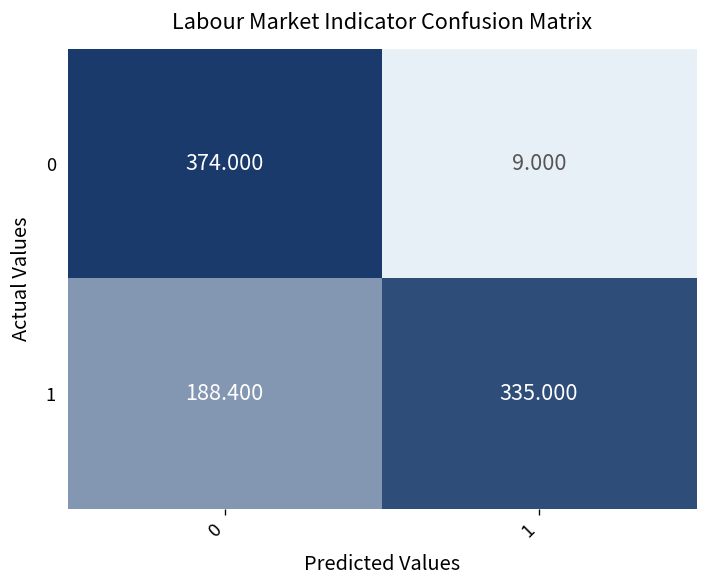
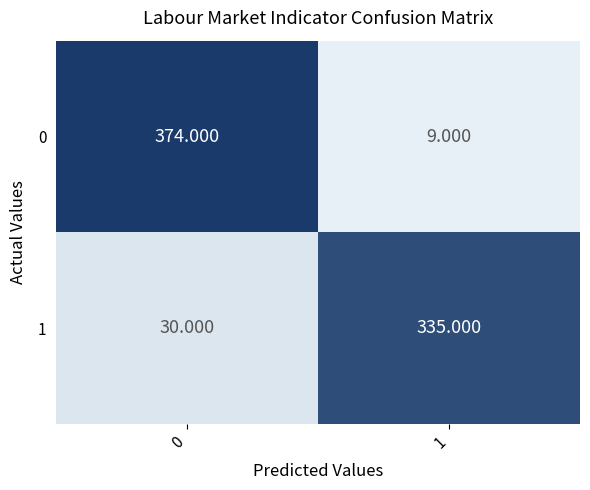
1, 0: 188.400 -> 30.000
